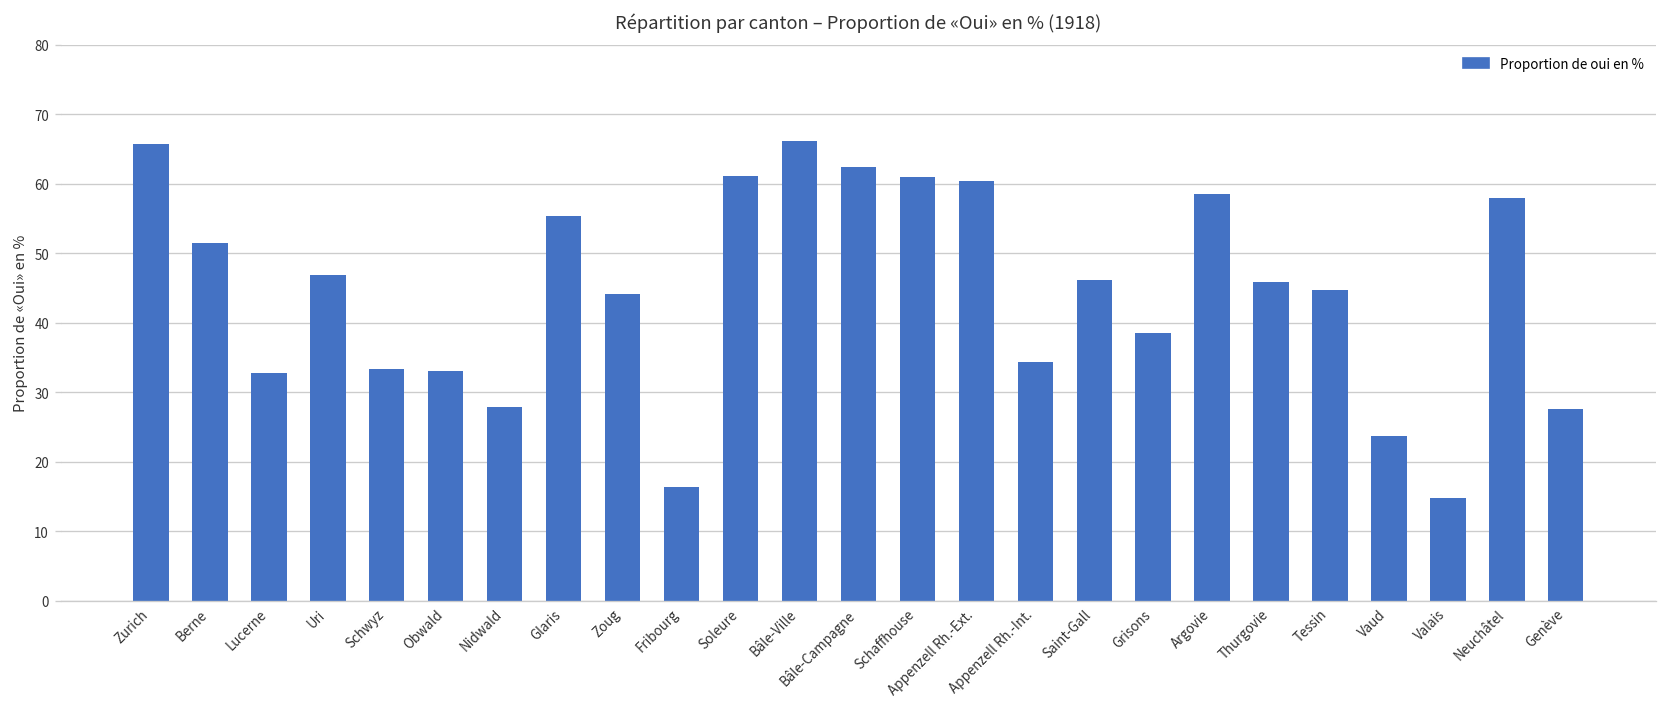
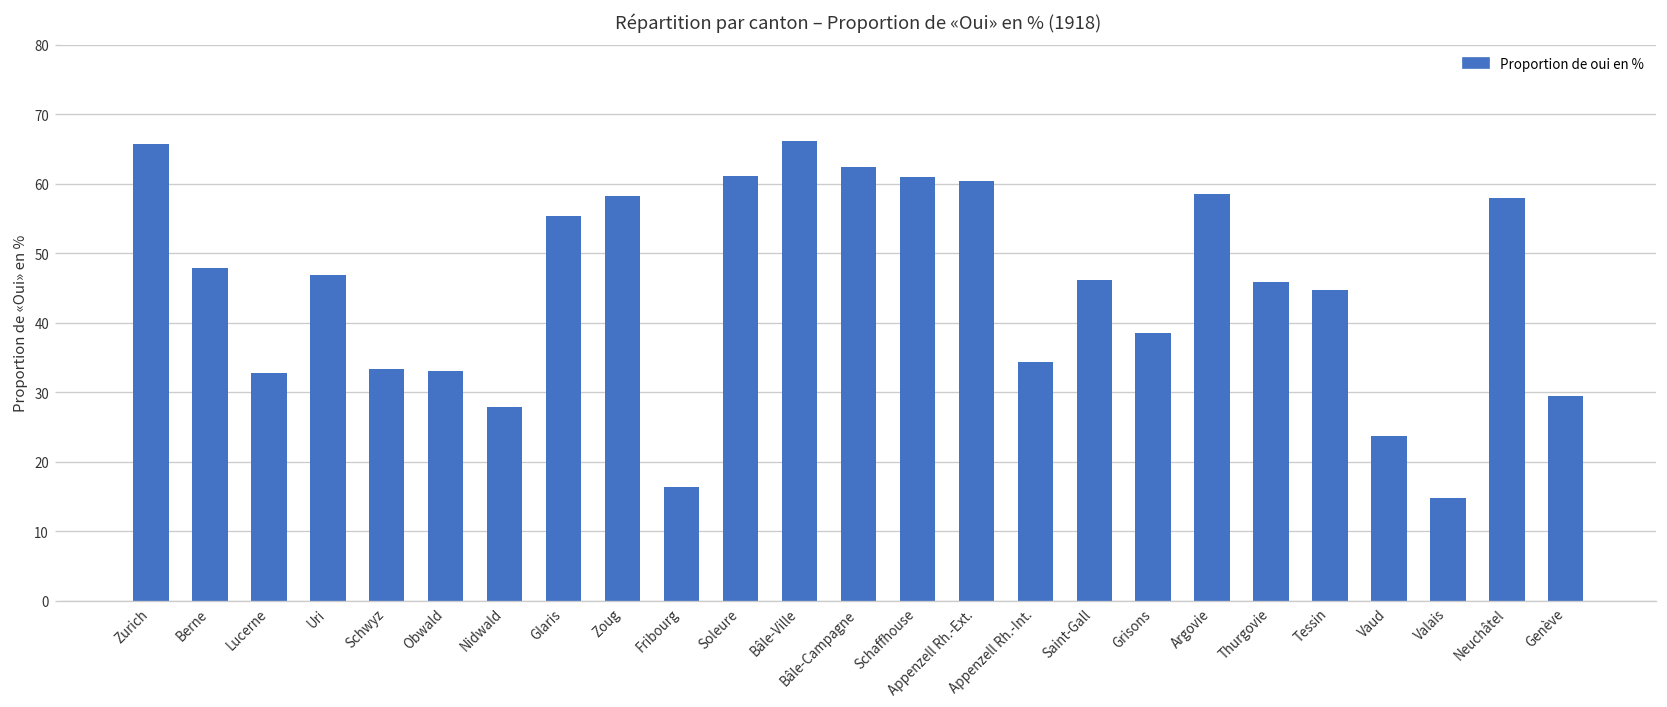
Berne: 52 -> 48
Zoug: 44 -> 58
Genève: 28 -> 29
